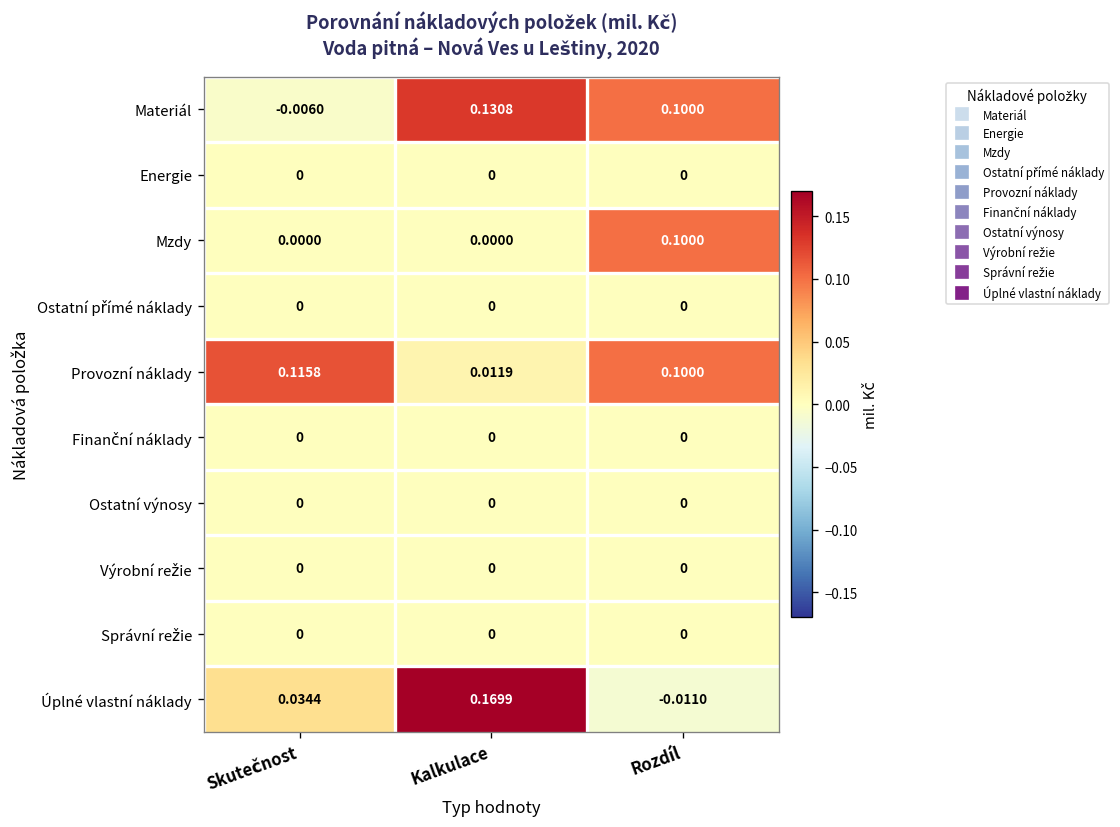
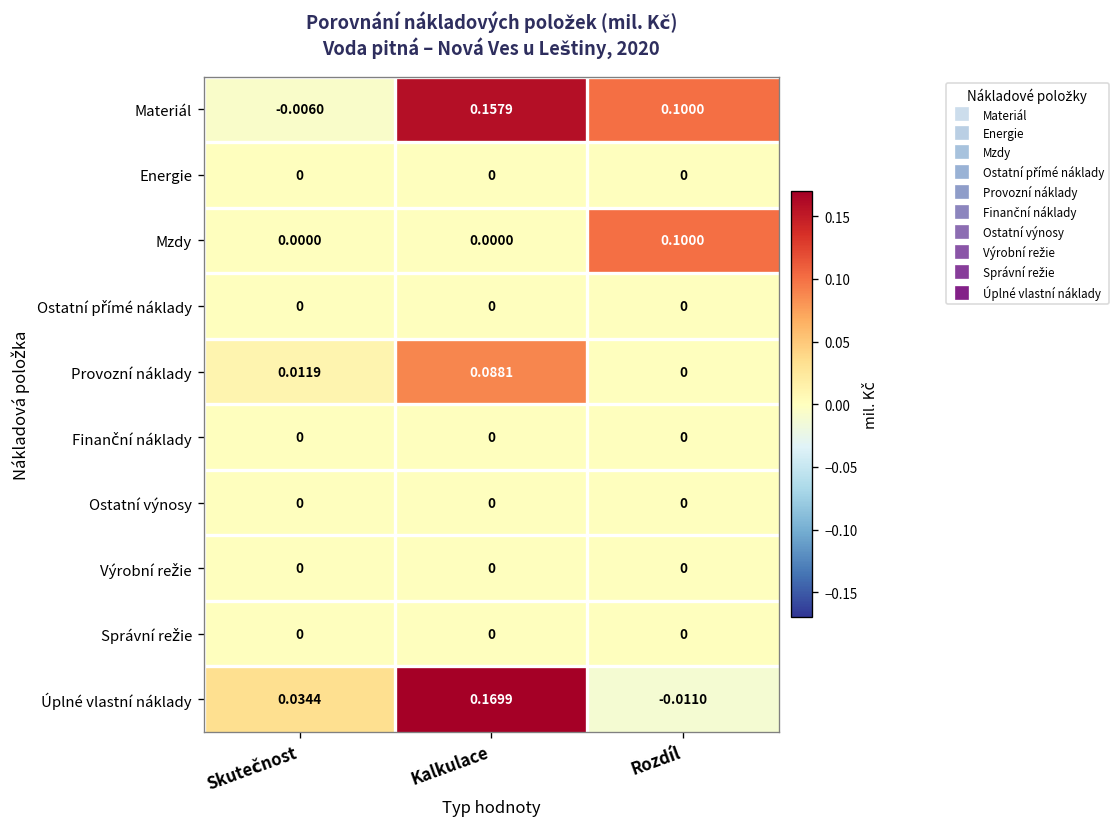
Materiál, Kalkulace: 0.1308 -> 0.1579
Provozní náklady, Skutečnost: 0.1158 -> 0.0119
Provozní náklady, Kalkulace: 0.0119 -> 0.0881
Provozní náklady, Rozdíl: 0.1000 -> 0
